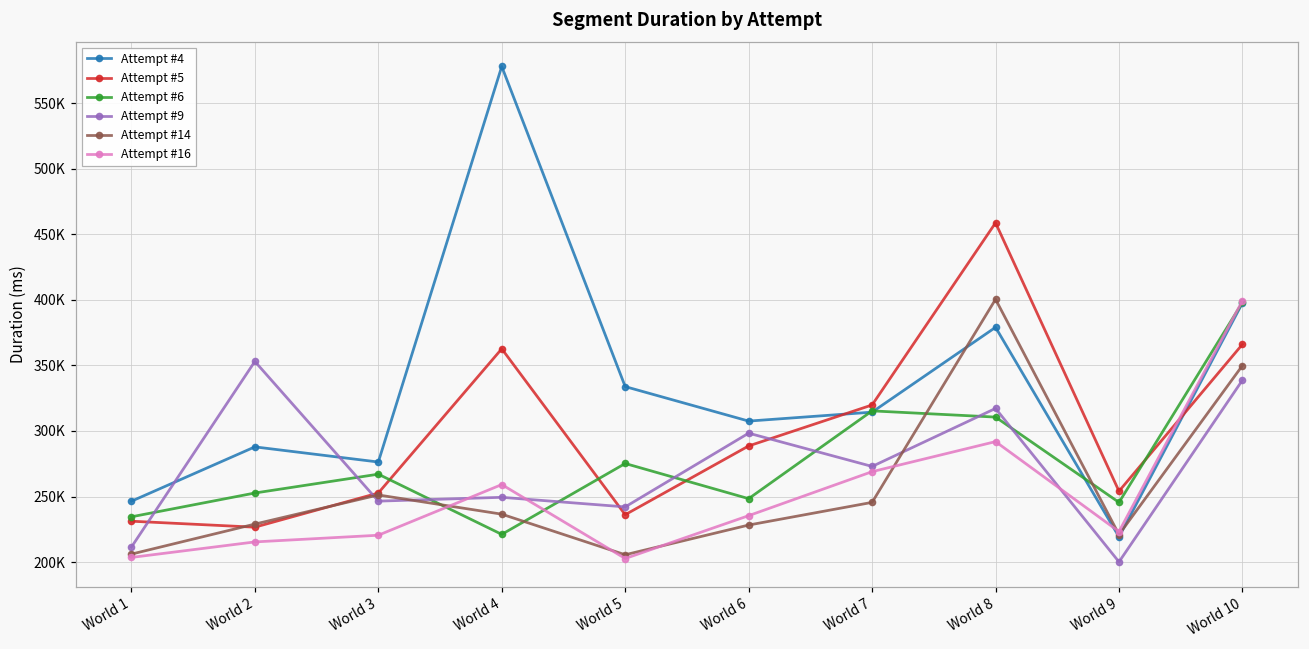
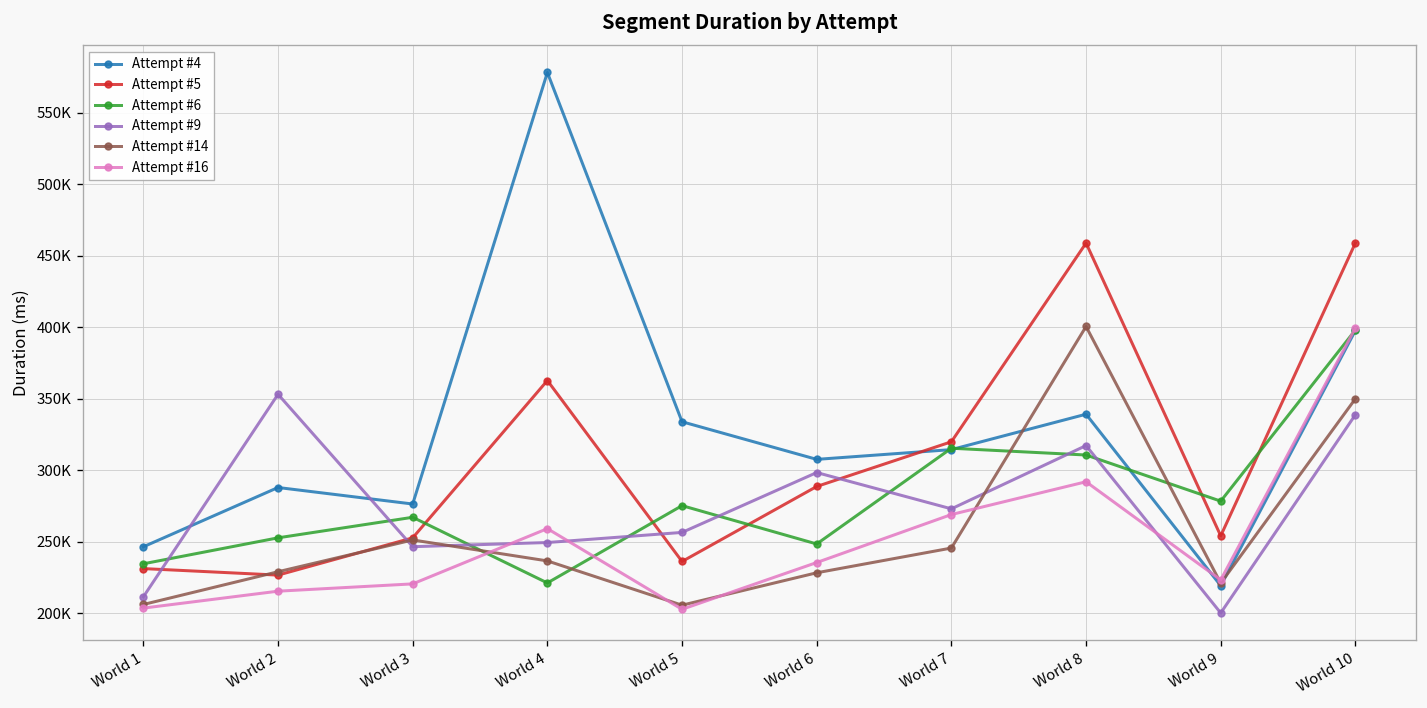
Attempt #9, World 5: 242000 -> 256000
Attempt #4, World 8: 379000 -> 339000
Attempt #6, World 9: 246000 -> 278000
Attempt #5, World 10: 366000 -> 459000
